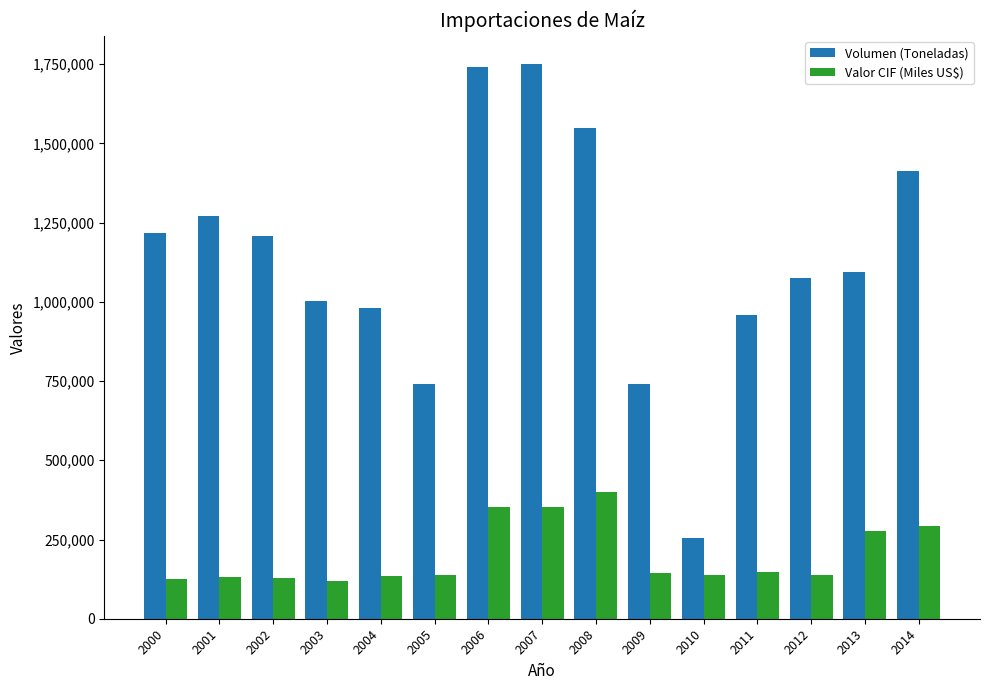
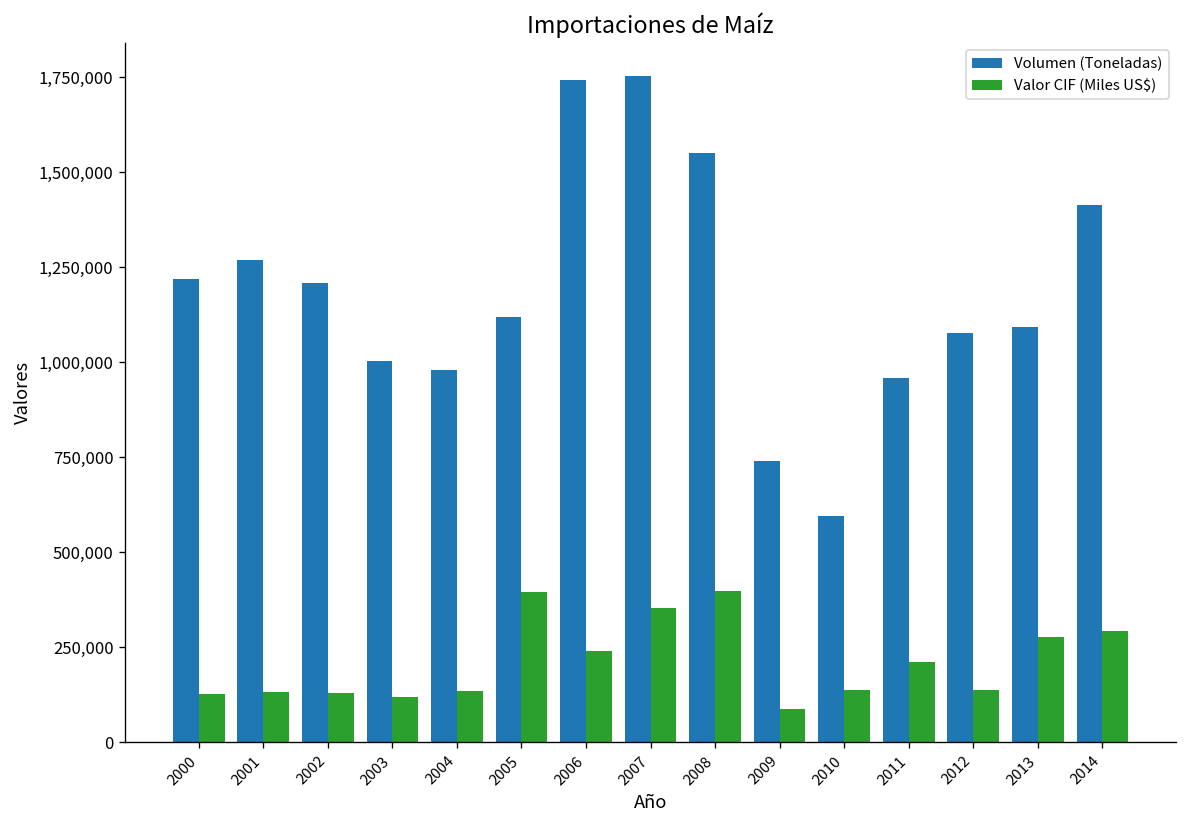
Volumen (Toneladas), 2005: 740,000 -> 1,120,000
Valor CIF (Miles US$), 2005: 140,000 -> 400,000
Valor CIF (Miles US$), 2006: 350,000 -> 240,000
Valor CIF (Miles US$), 2009: 140,000 -> 90,000
Volumen (Toneladas), 2010: 250,000 -> 600,000
Valor CIF (Miles US$), 2011: 150,000 -> 210,000
